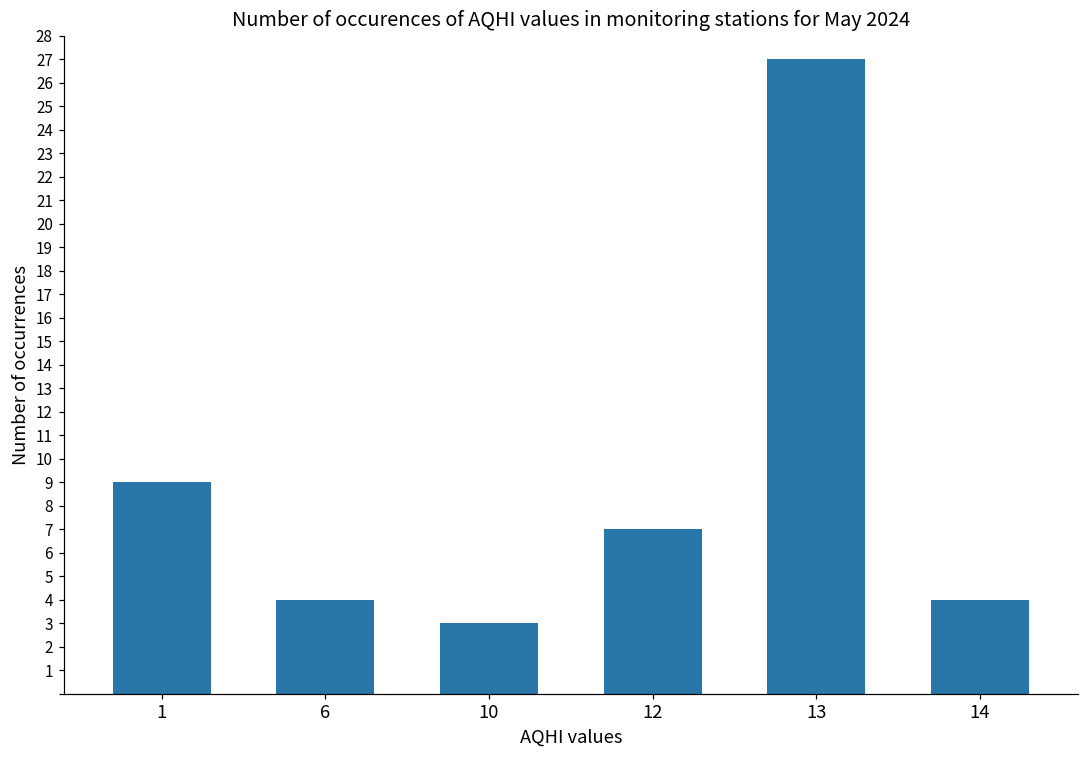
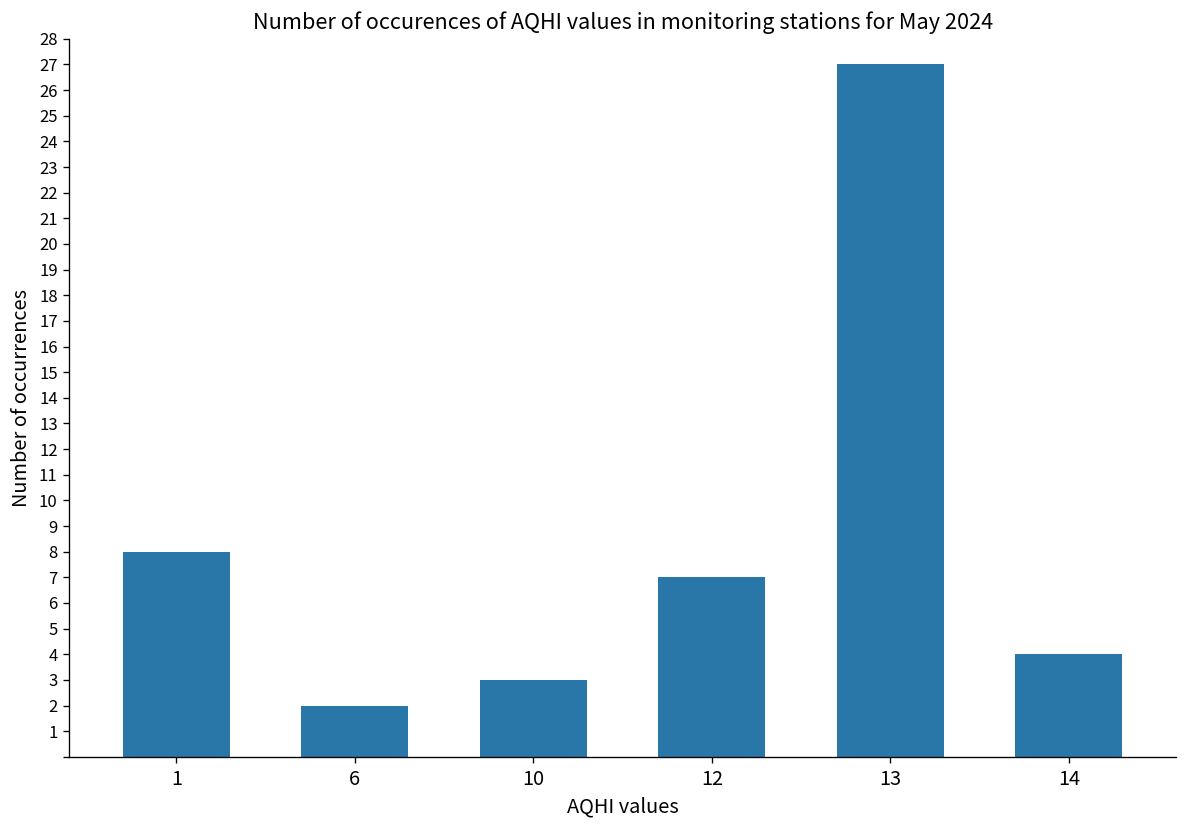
1: 9 -> 8
6: 4 -> 2
